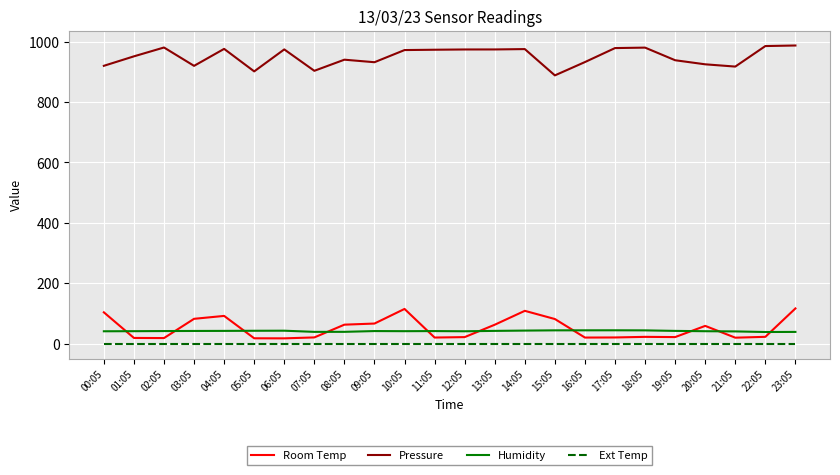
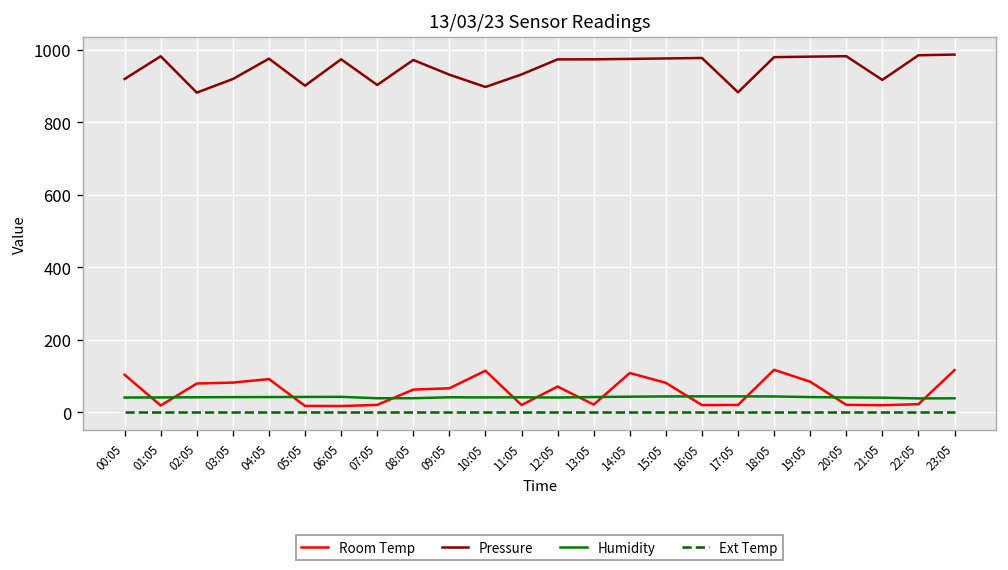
Pressure, 01:05: 950 -> 980
Room Temp, 02:05: 20 -> 80
Pressure, 02:05: 980 -> 880
Pressure, 08:05: 940 -> 970
Pressure, 10:05: 970 -> 900
Pressure, 11:05: 970 -> 930
Room Temp, 12:05: 20 -> 70
Room Temp, 13:05: 60 -> 20
Pressure, 15:05: 890 -> 980
Pressure, 16:05: 930 -> 980
Pressure, 17:05: 980 -> 880
Room Temp, 18:05: 20 -> 120
Room Temp, 19:05: 20 -> 80
Pressure, 19:05: 940 -> 980
Room Temp, 20:05: 60 -> 20
Pressure, 20:05: 920 -> 980
